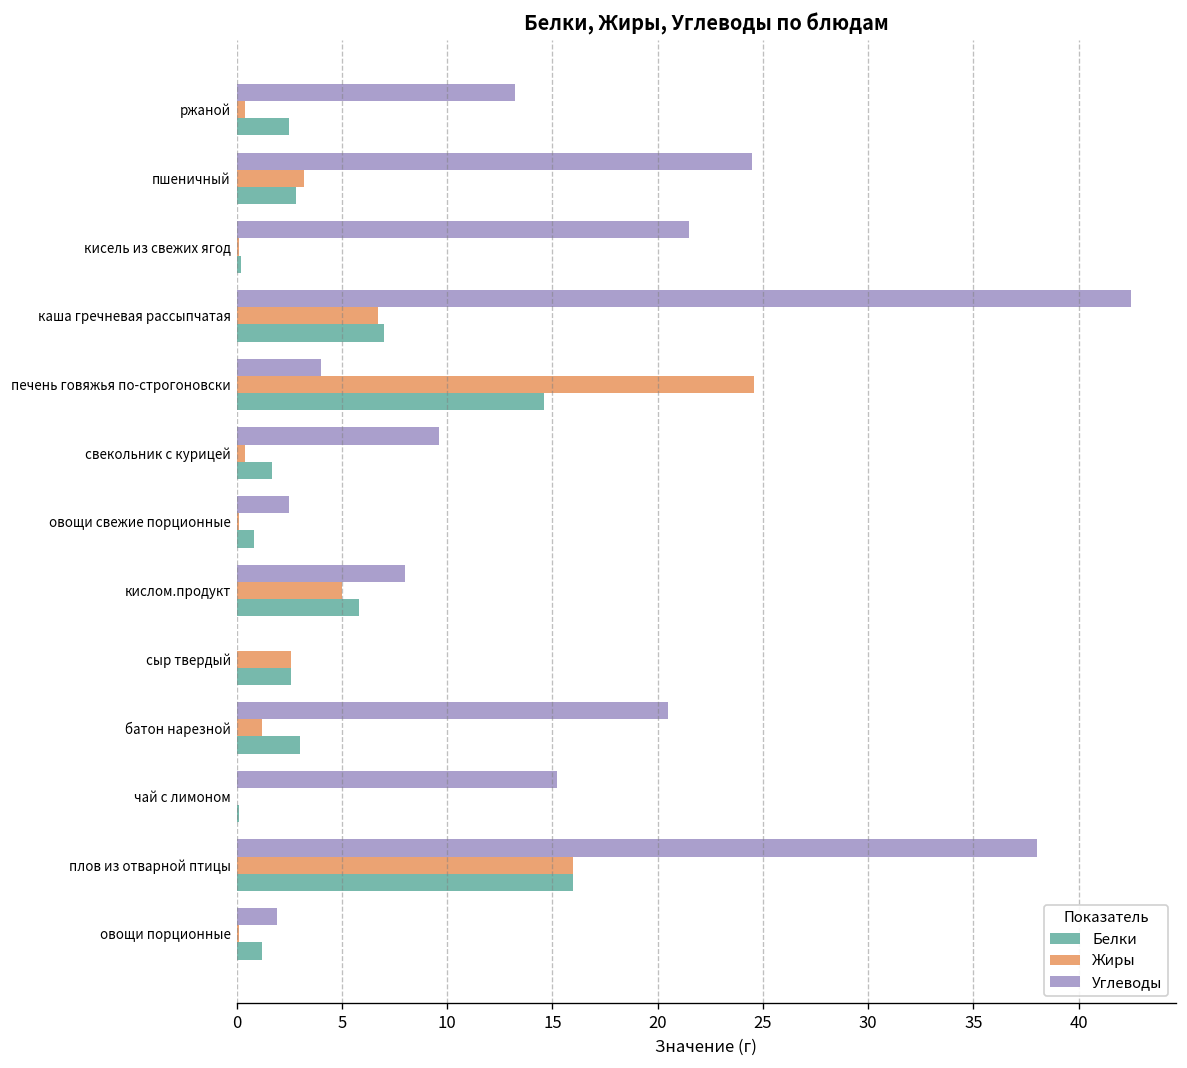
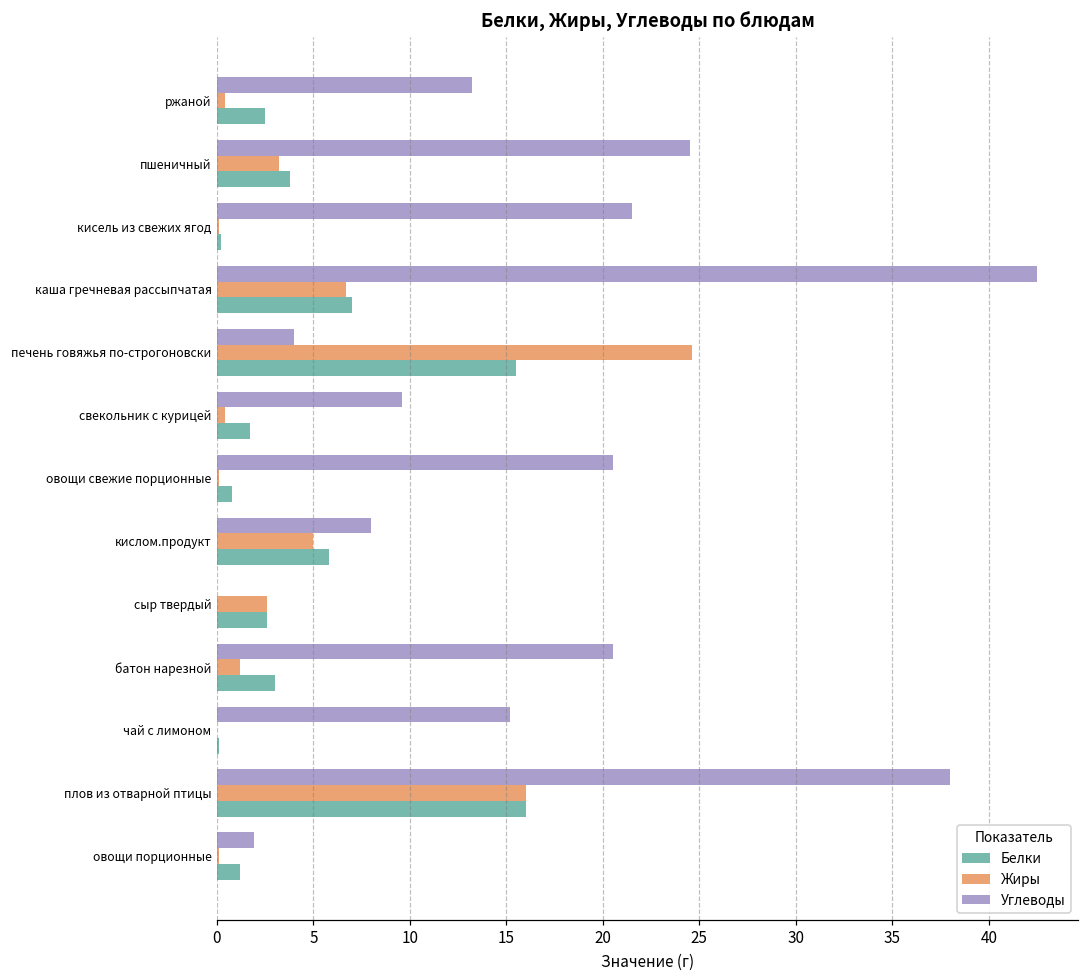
Белки, пшеничный: 2.8 -> 3.8
Белки, печень говяжья по-строгоновски: 14.6 -> 15.5
Углеводы, овощи свежие порционные: 2.5 -> 20.5
